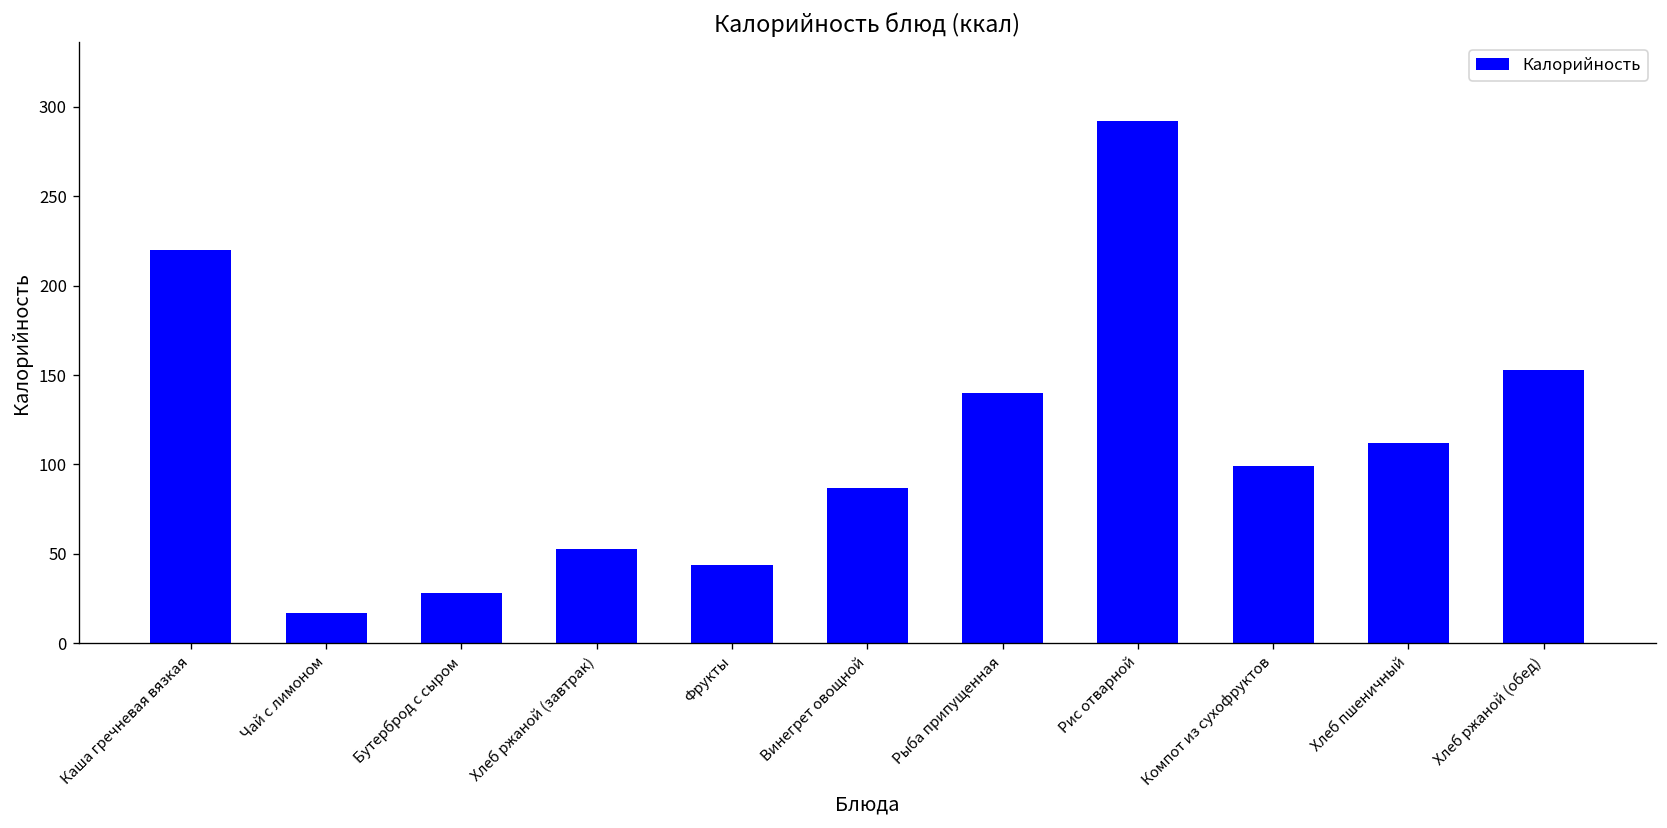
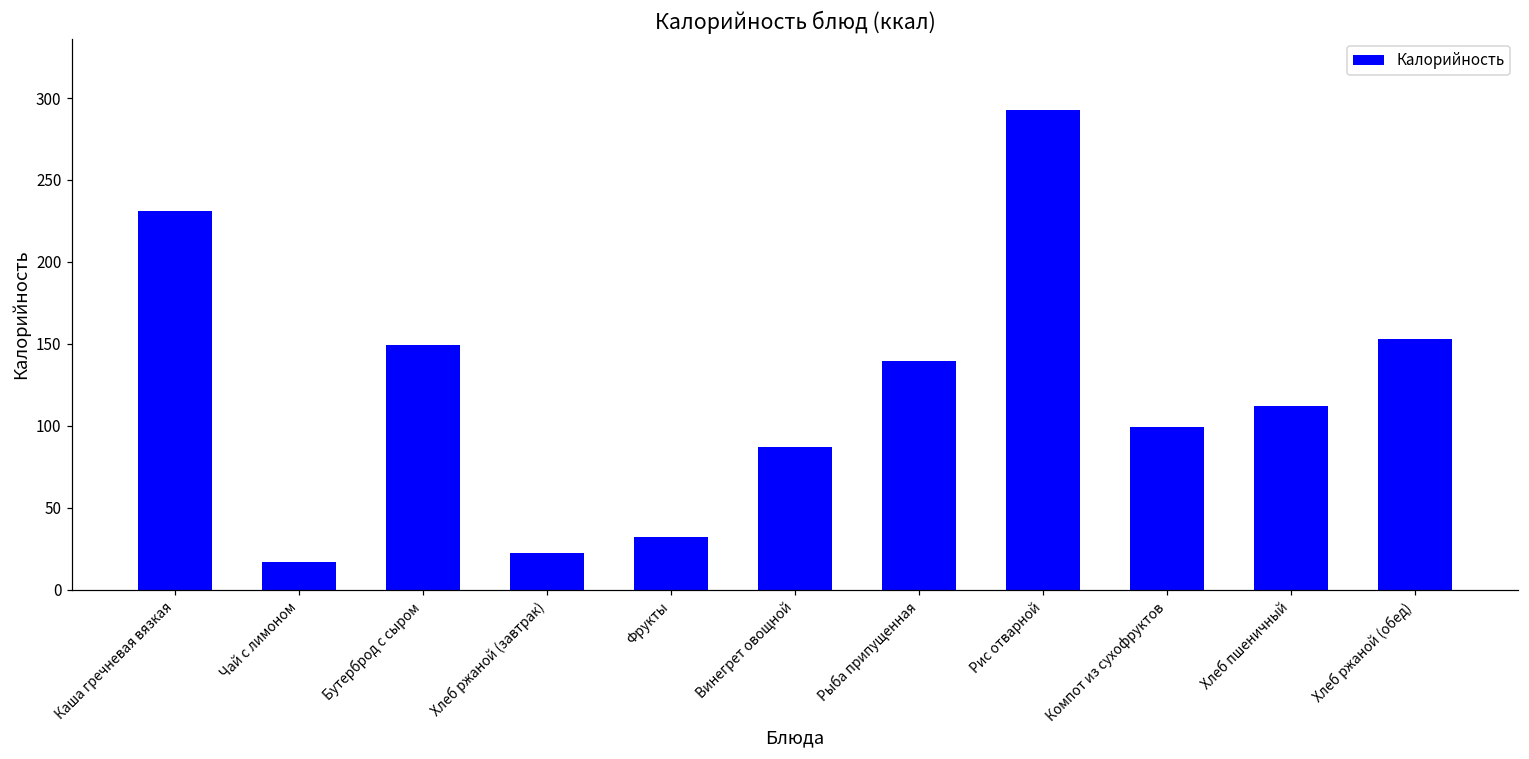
Каша гречневая вязкая: 220 -> 231
Бутерброд с сыром: 28 -> 149
Хлеб ржаной (завтрак): 53 -> 23
Фрукты: 44 -> 32
